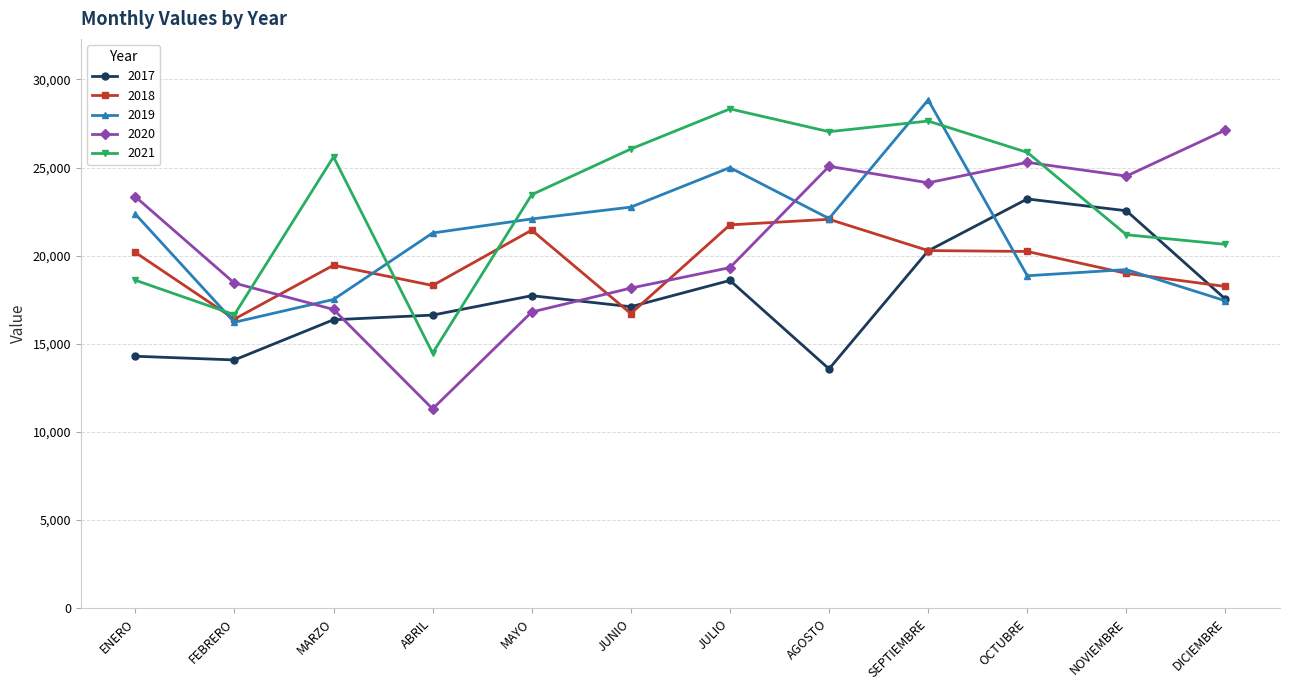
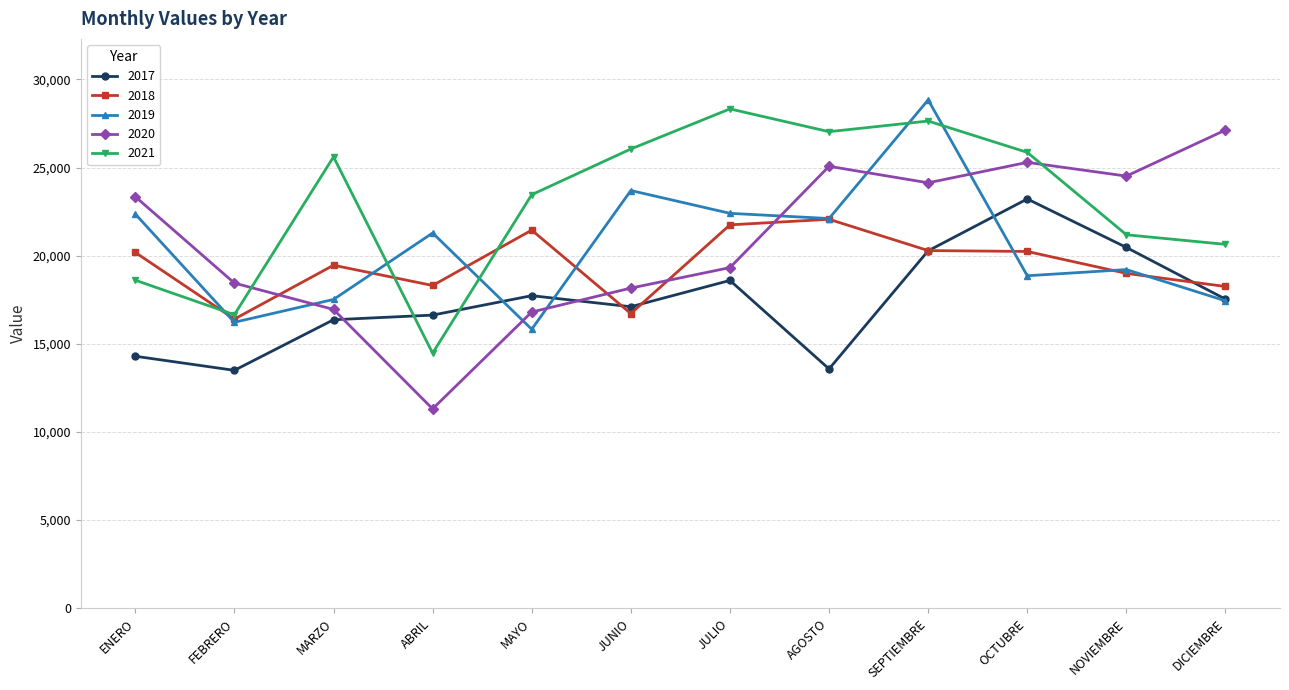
2017, FEBRERO: 14,100 -> 13,500
2019, MAYO: 22,100 -> 15,800
2019, JUNIO: 22,800 -> 23,700
2019, JULIO: 25,000 -> 22,400
2017, NOVIEMBRE: 22,600 -> 20,500
